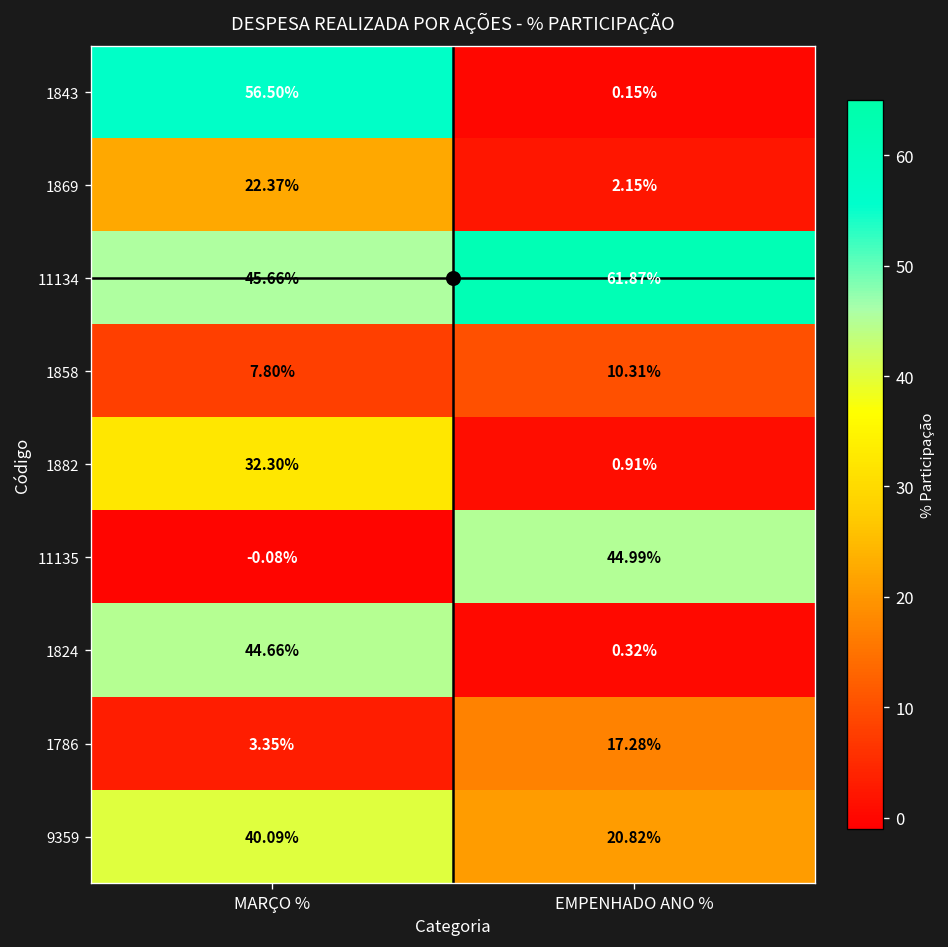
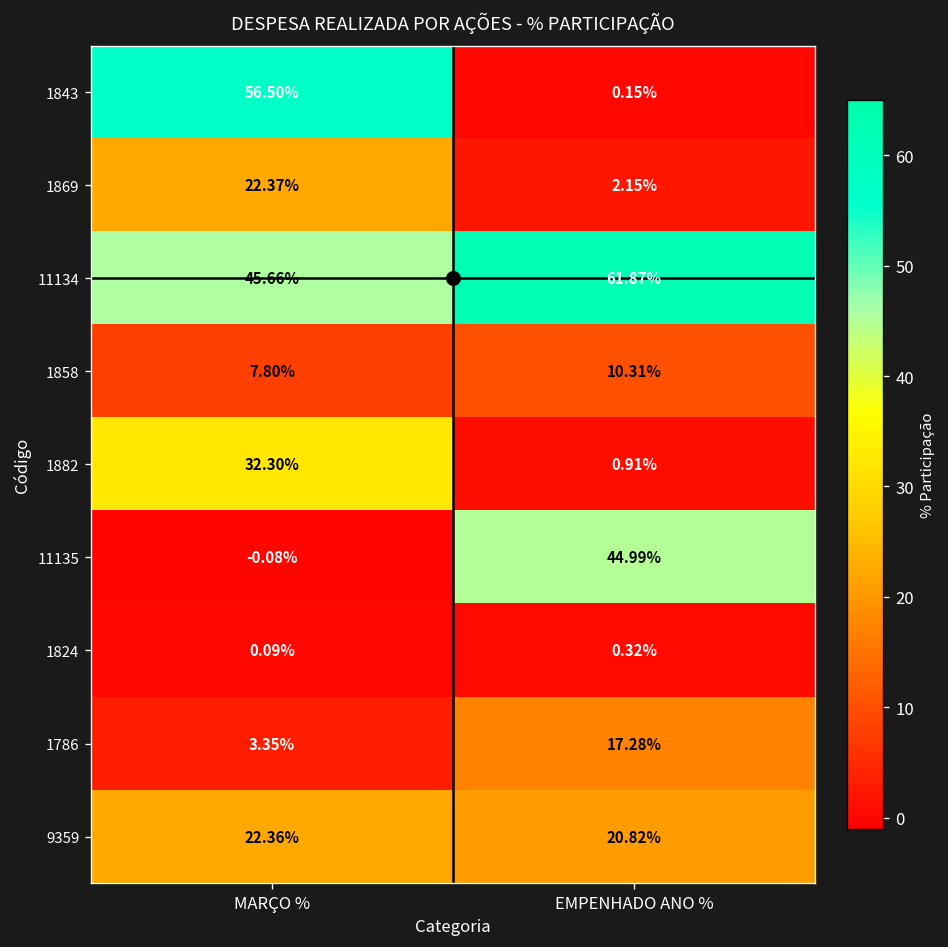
1824, MARÇO %: 44.66% -> 0.09%
9359, MARÇO %: 40.09% -> 22.36%
